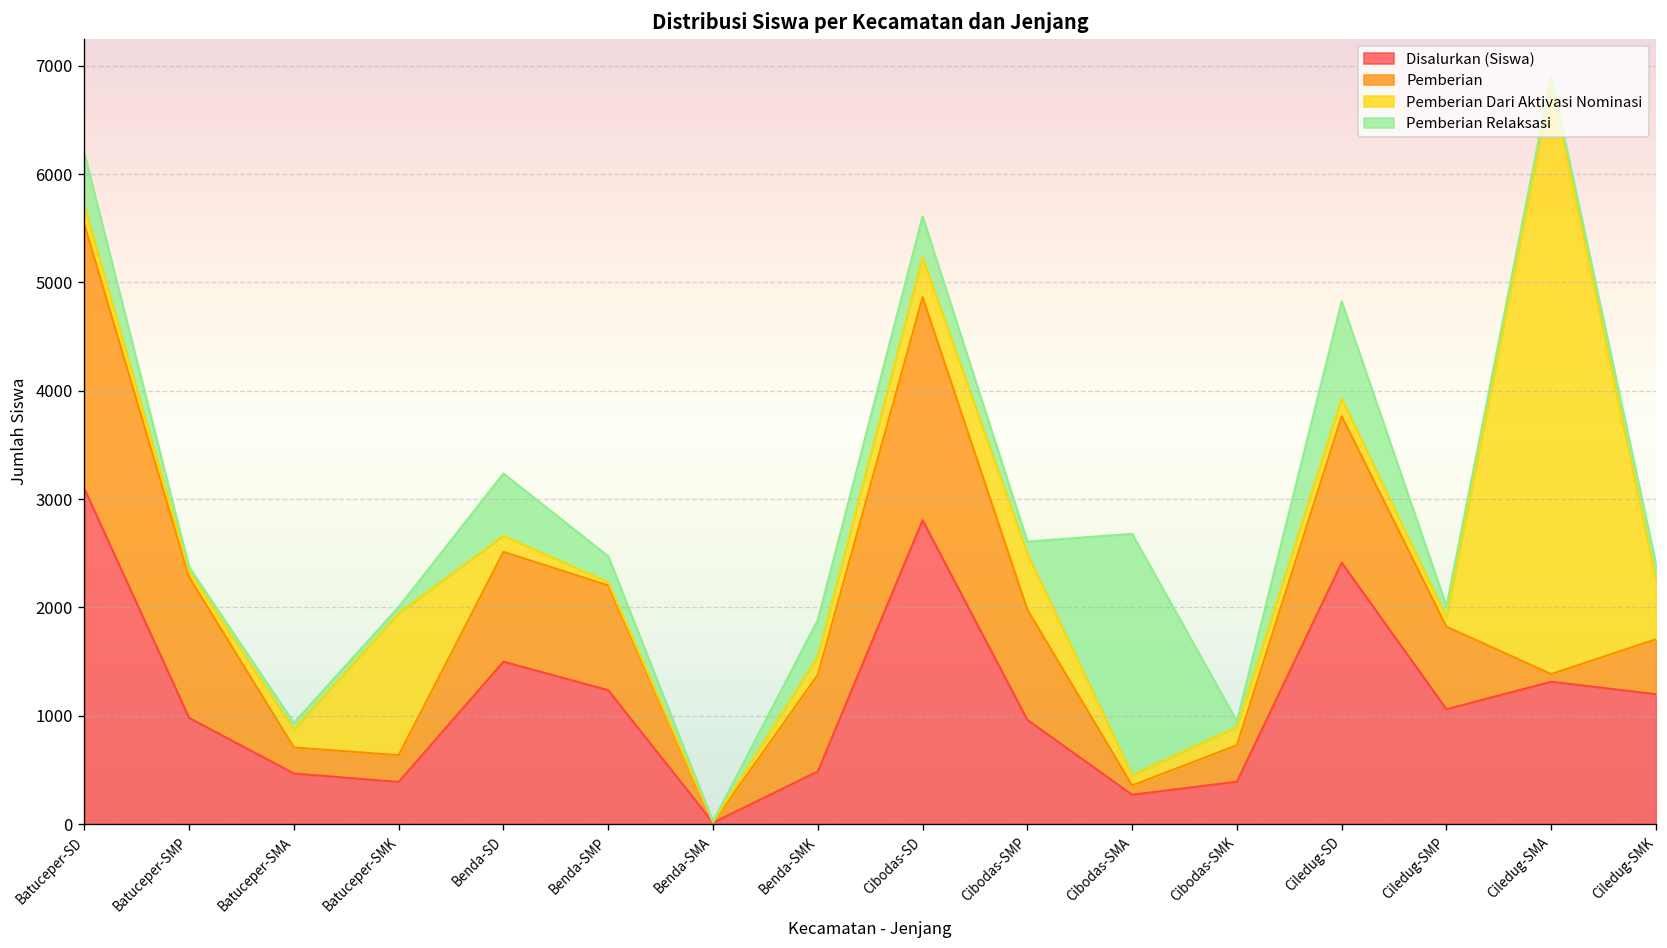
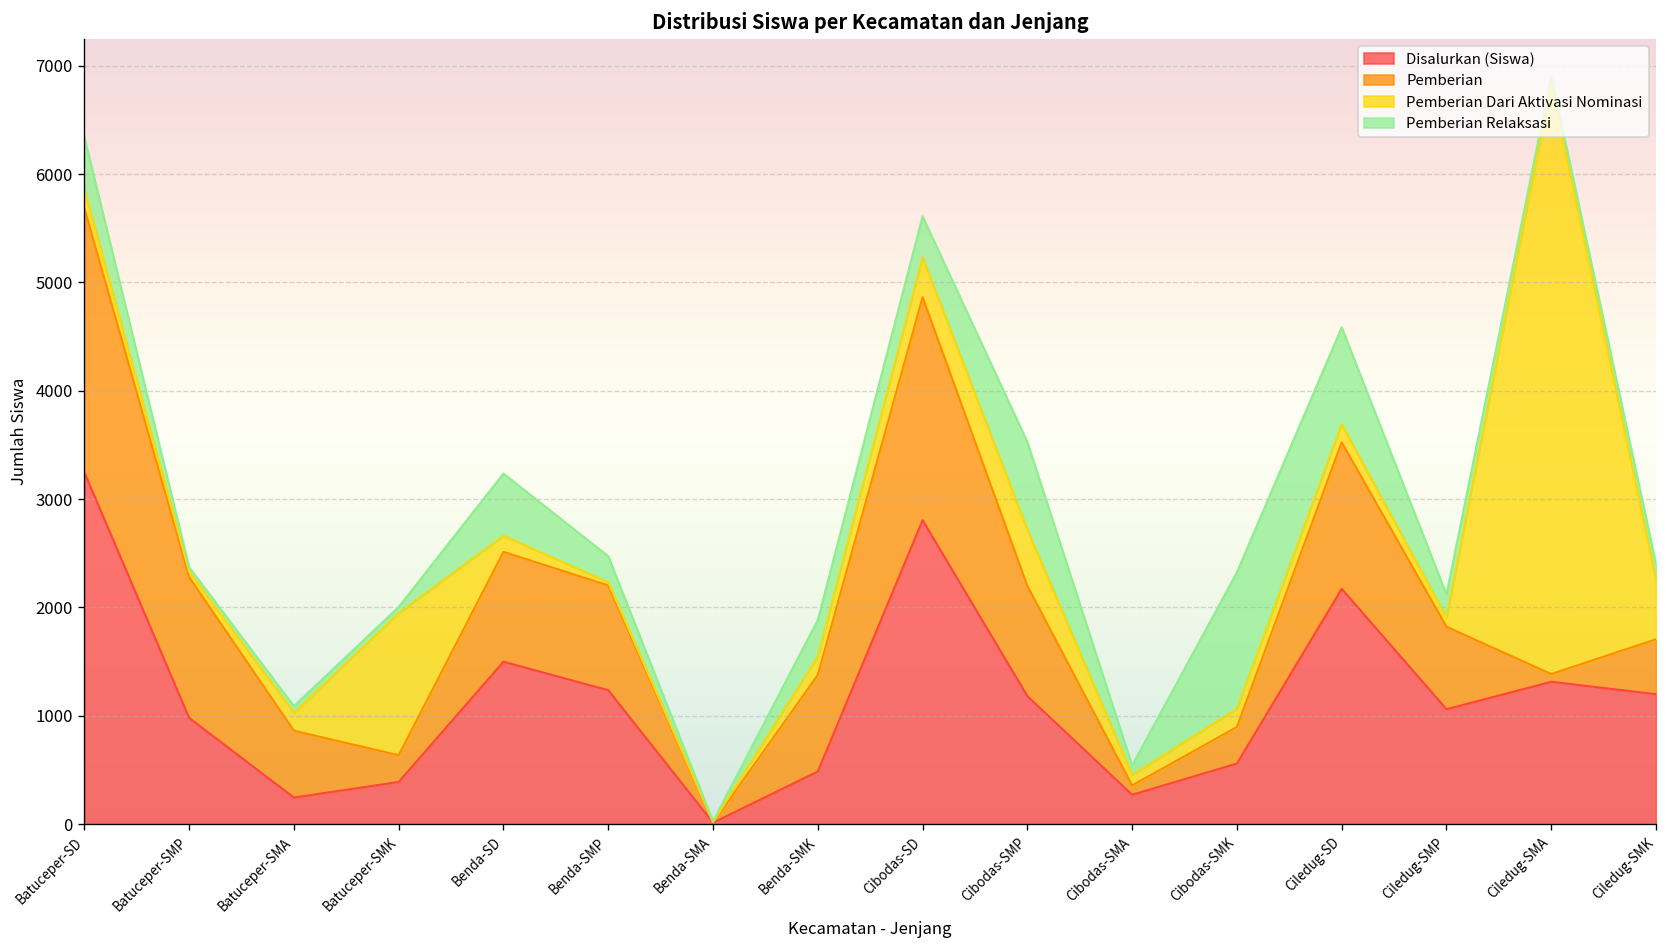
Disalurkan (Siswa), Batuceper-SD: 3100 -> 3200
Disalurkan (Siswa), Batuceper-SMA: 500 -> 200
Pemberian, Batuceper-SMA: 200 -> 600
Disalurkan (Siswa), Cibodas-SMP: 1000 -> 1200
Pemberian Relaksasi, Cibodas-SMP: 100 -> 800
Pemberian Relaksasi, Cibodas-SMA: 2200 -> 100
Disalurkan (Siswa), Cibodas-SMK: 400 -> 600
Pemberian Relaksasi, Cibodas-SMK: 100 -> 1300
Disalurkan (Siswa), Ciledug-SD: 2400 -> 2200
Pemberian Relaksasi, Ciledug-SMP: 100 -> 200
